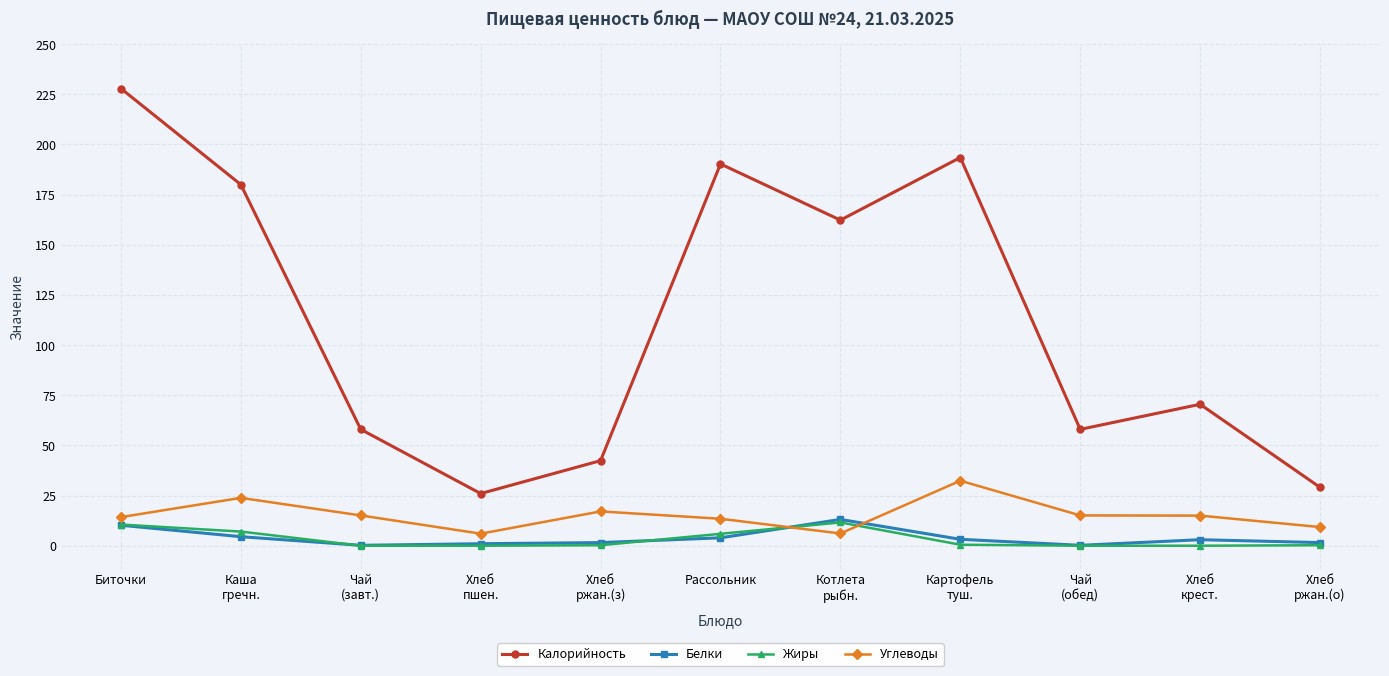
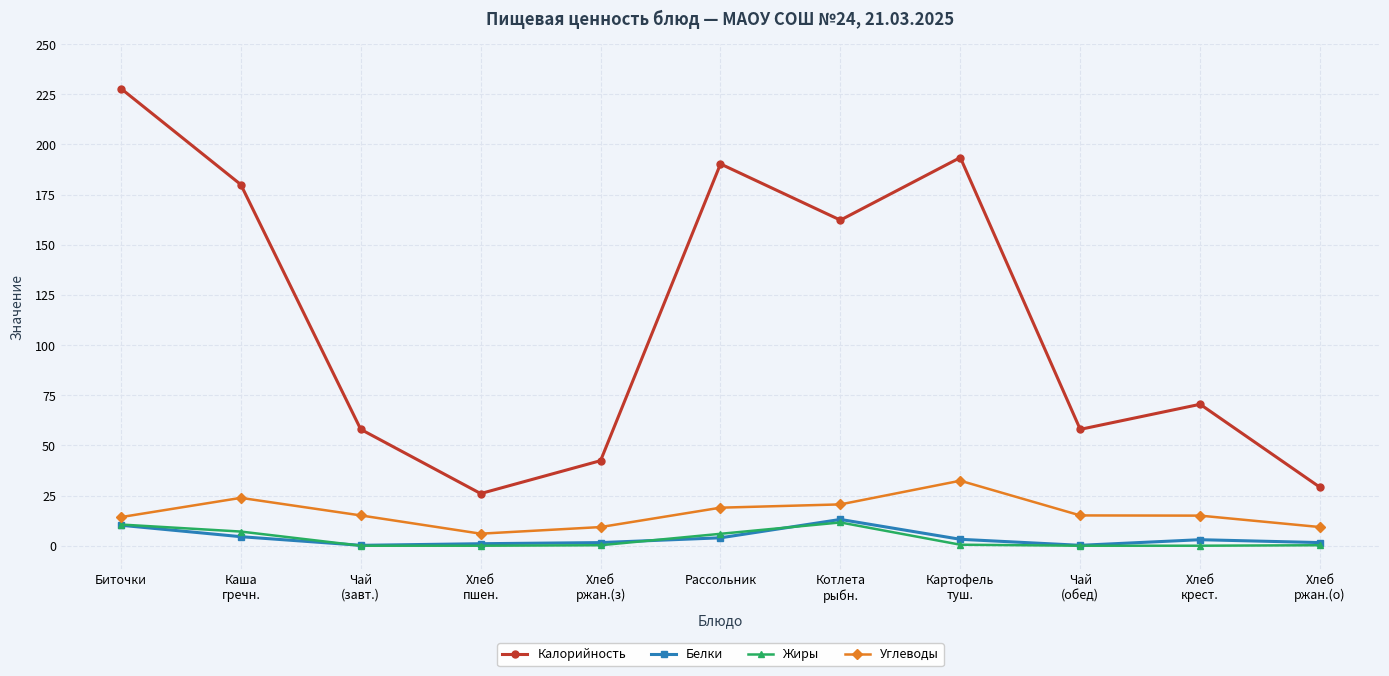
Углеводы, Хлеб ржан.(з): 17 -> 9
Углеводы, Рассольник: 13 -> 19
Углеводы, Котлета рыбн.: 6 -> 21
